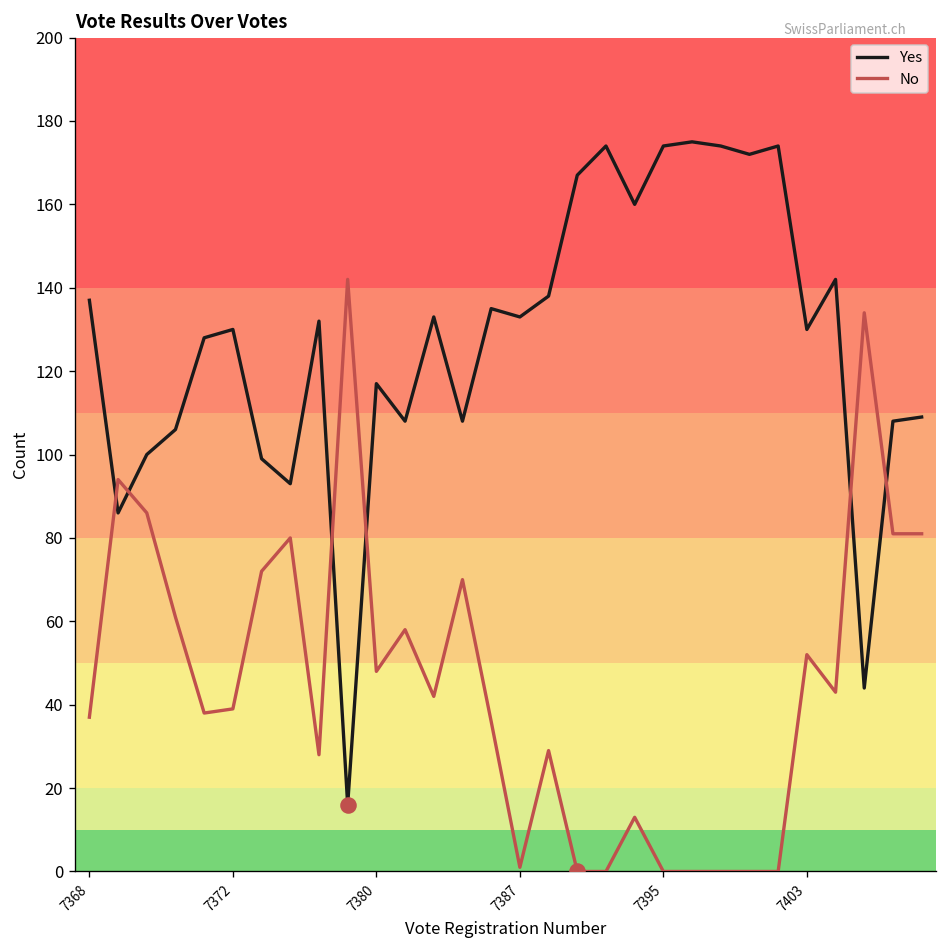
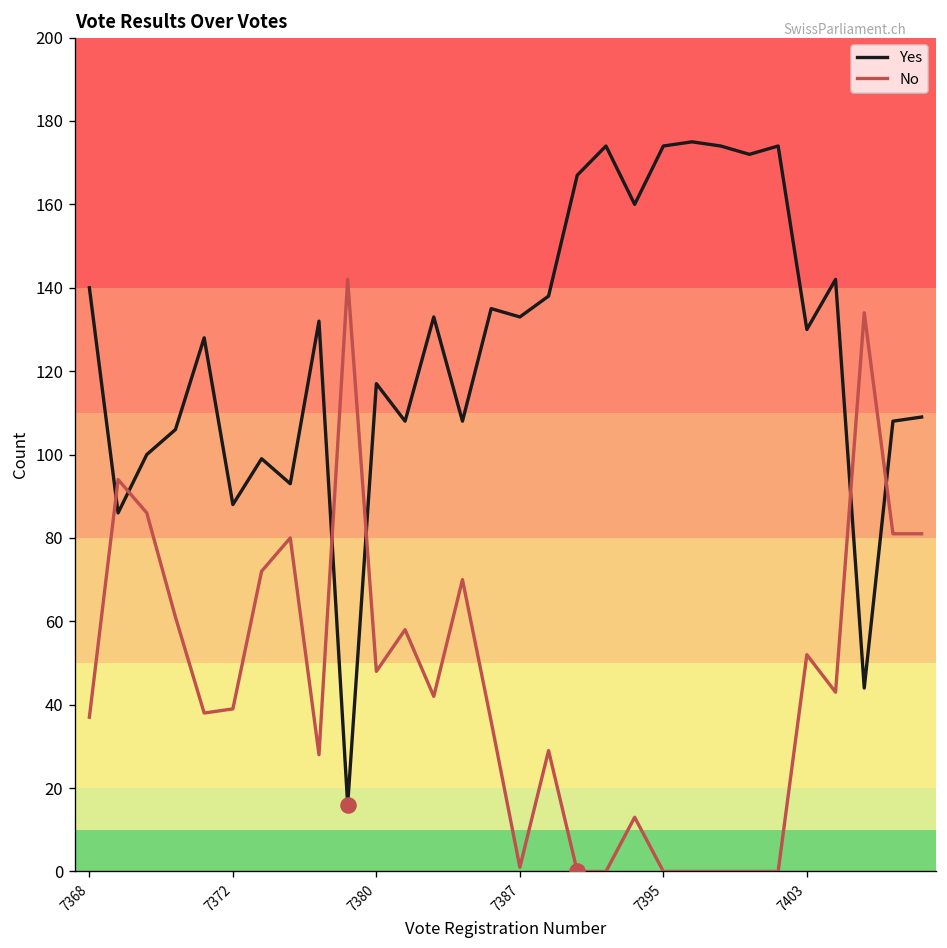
Yes, 7368: 137 -> 140
Yes, 7372: 130 -> 88
